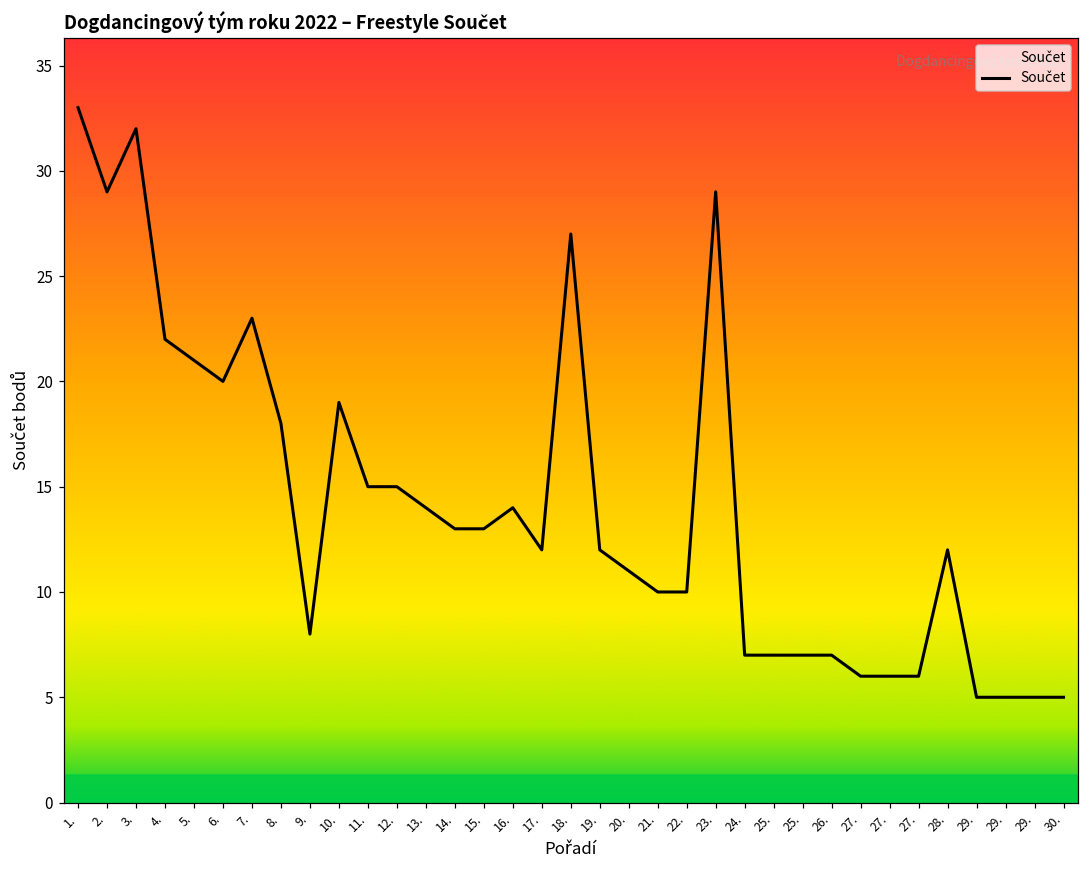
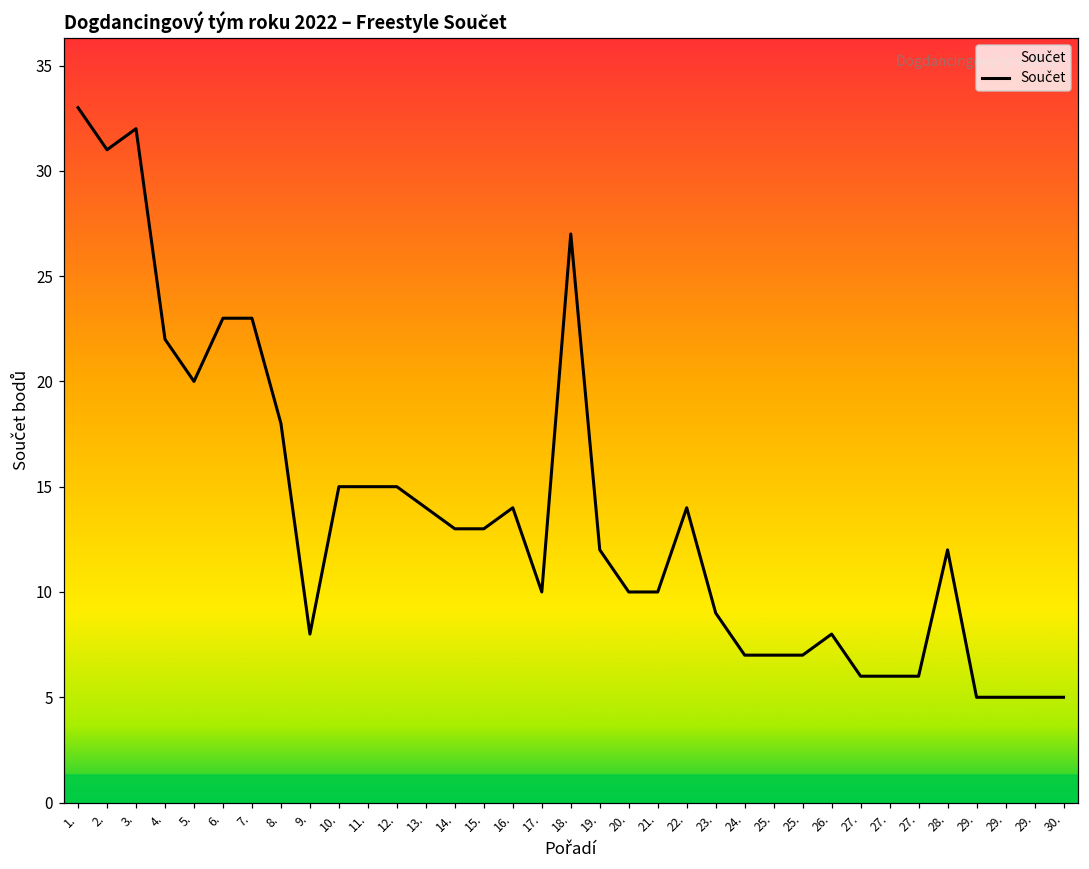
2.: 29 -> 31
5.: 21 -> 20
6.: 20 -> 23
10.: 19 -> 15
17.: 12 -> 10
20.: 11 -> 10
22.: 10 -> 14
23.: 29 -> 9
26.: 7 -> 8
